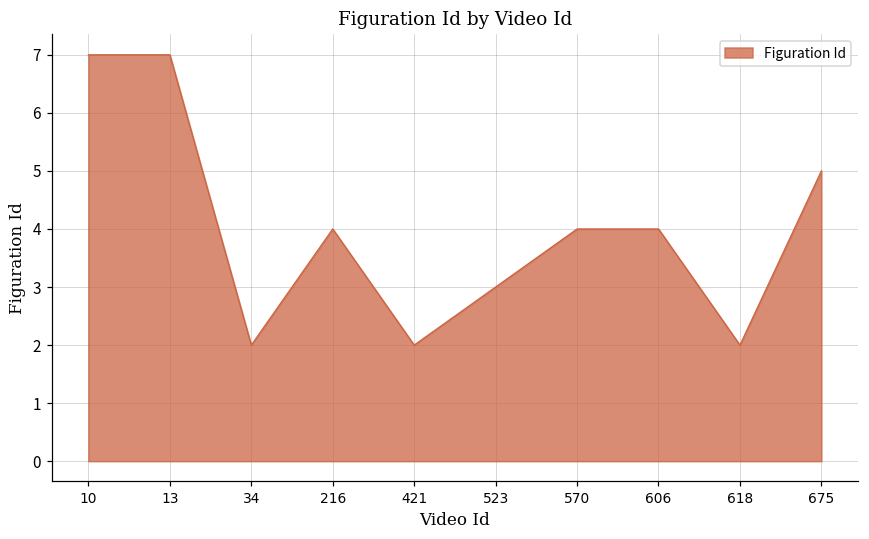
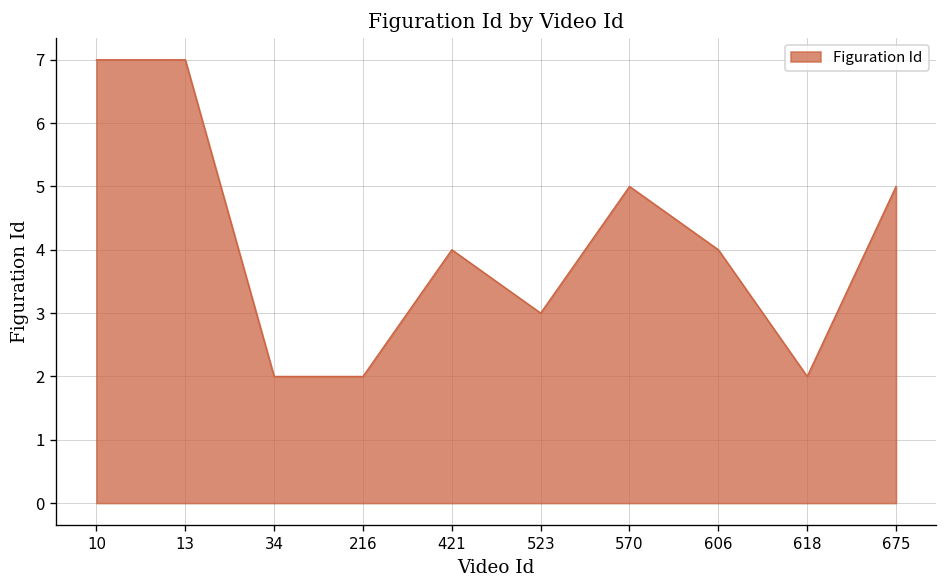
216: 4 -> 2
421: 2 -> 4
570: 4 -> 5
